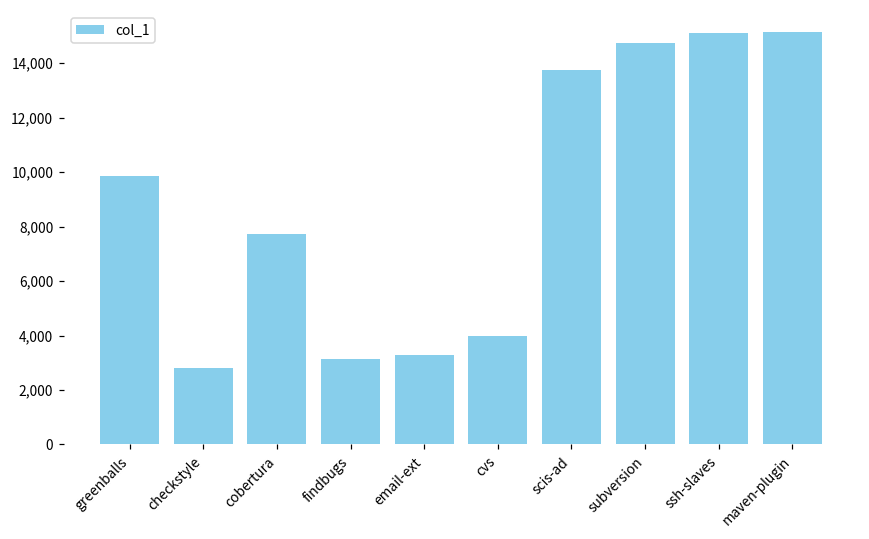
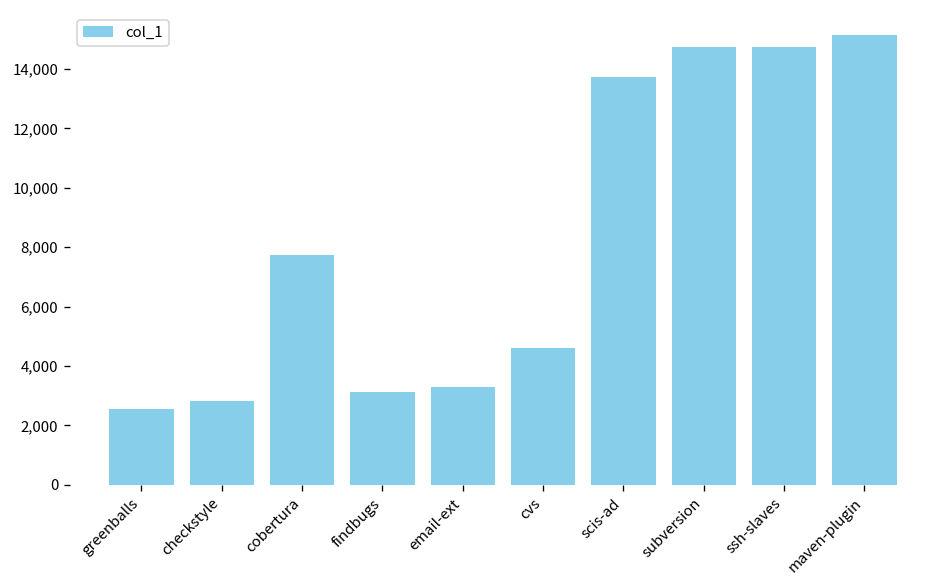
greenballs: 9,900 -> 2,500
cvs: 4,000 -> 4,600
ssh-slaves: 15,100 -> 14,700
